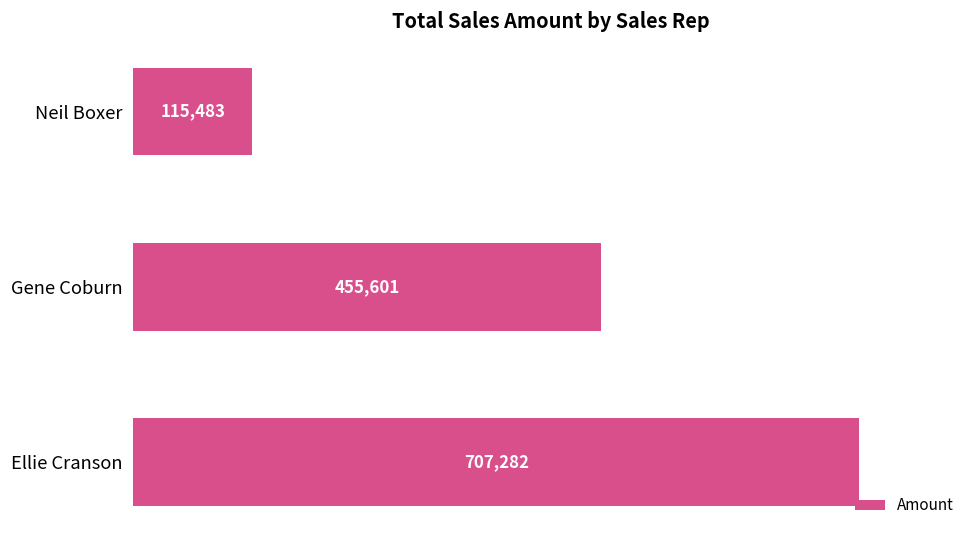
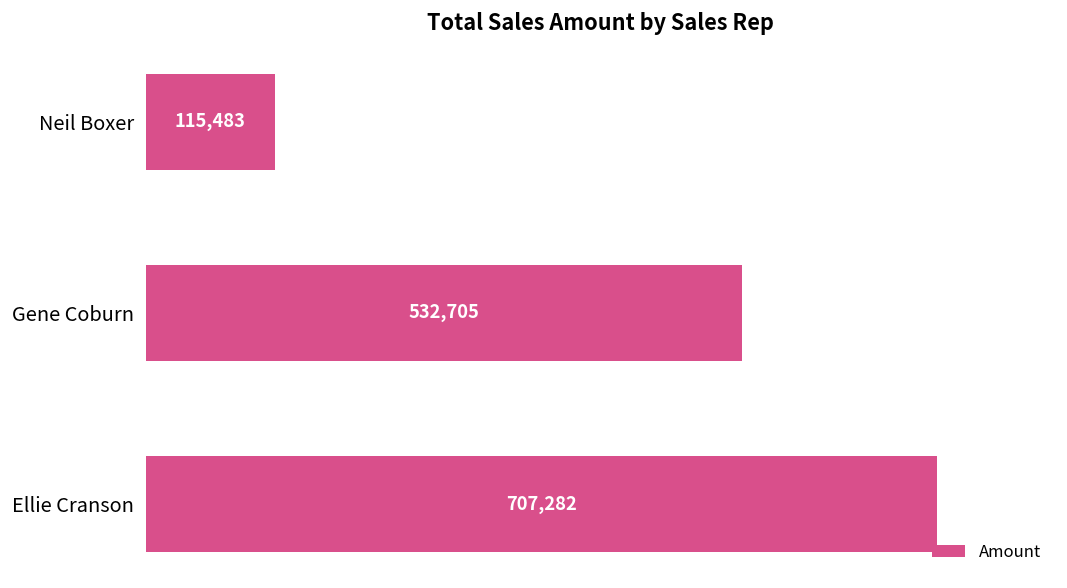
Gene Coburn: 455,601 -> 532,705
